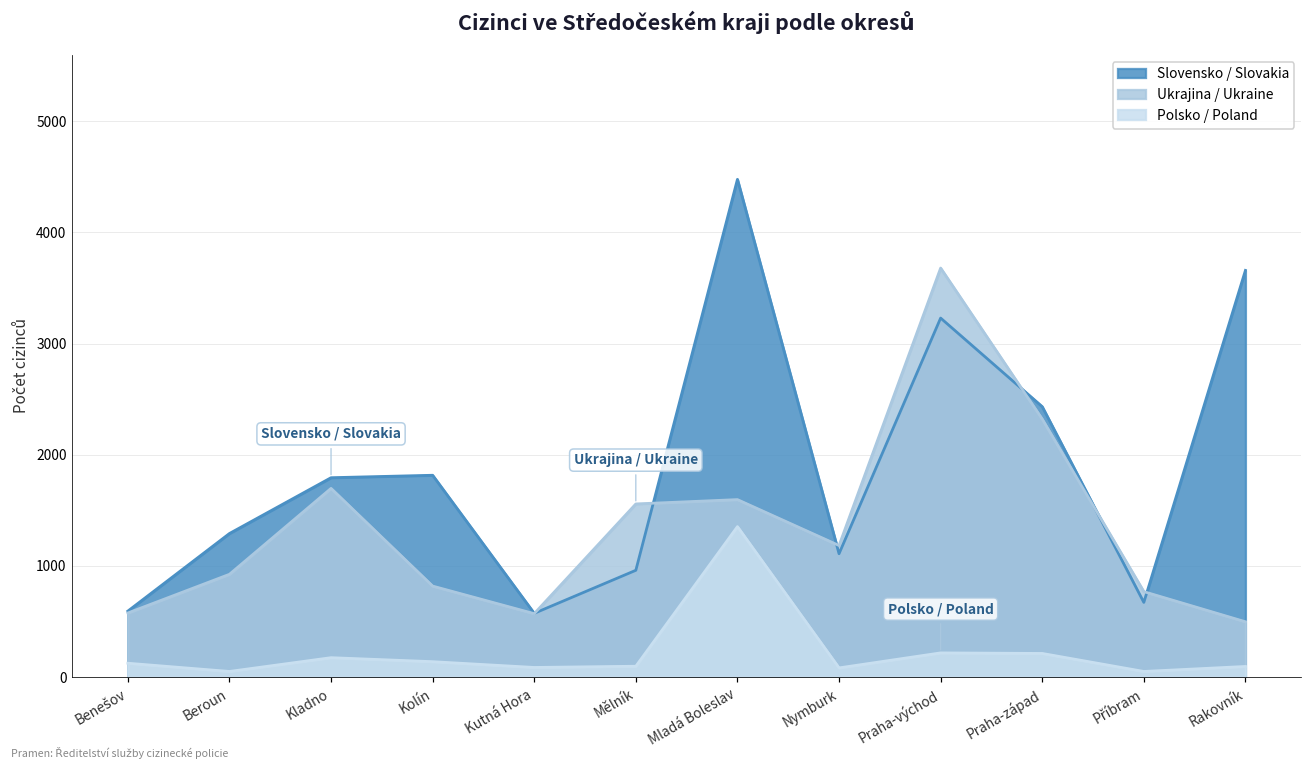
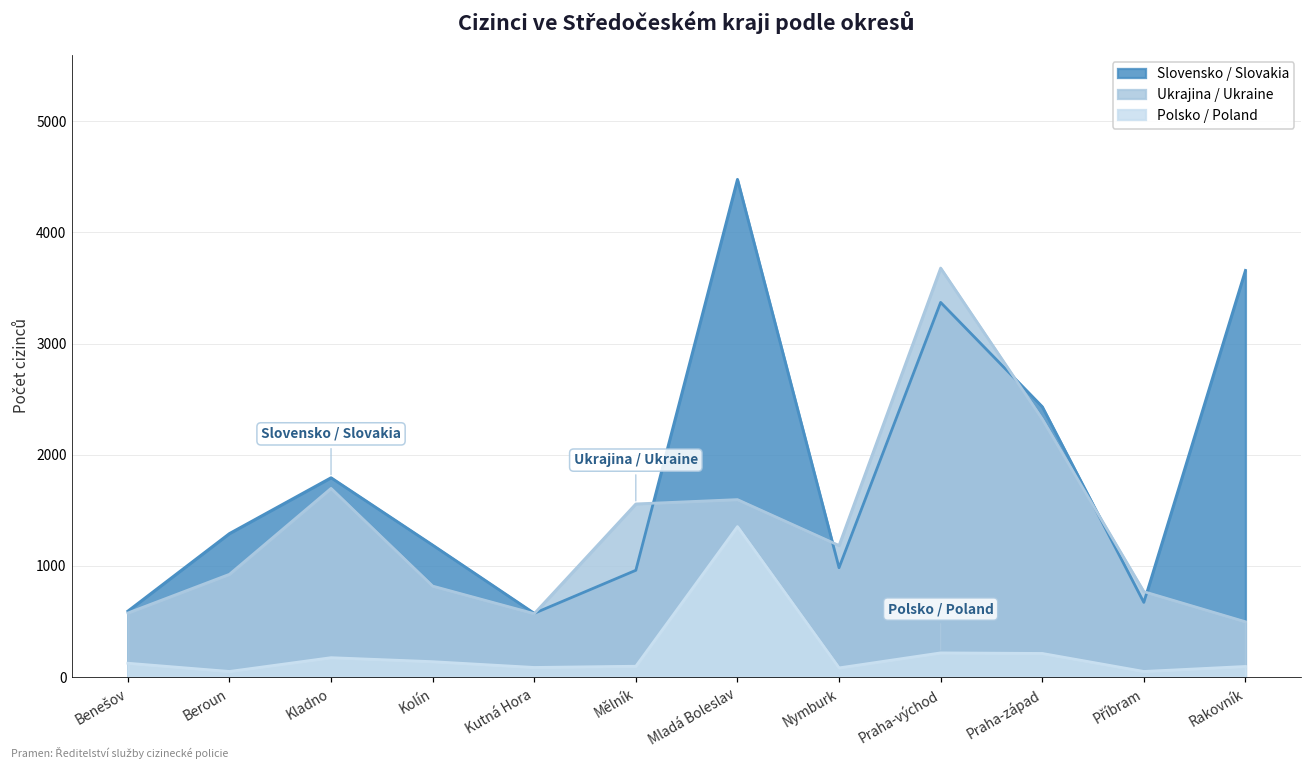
Slovensko / Slovakia, Kolín: 1820 -> 1190
Slovensko / Slovakia, Nymburk: 1110 -> 980
Slovensko / Slovakia, Praha-východ: 3230 -> 3370
